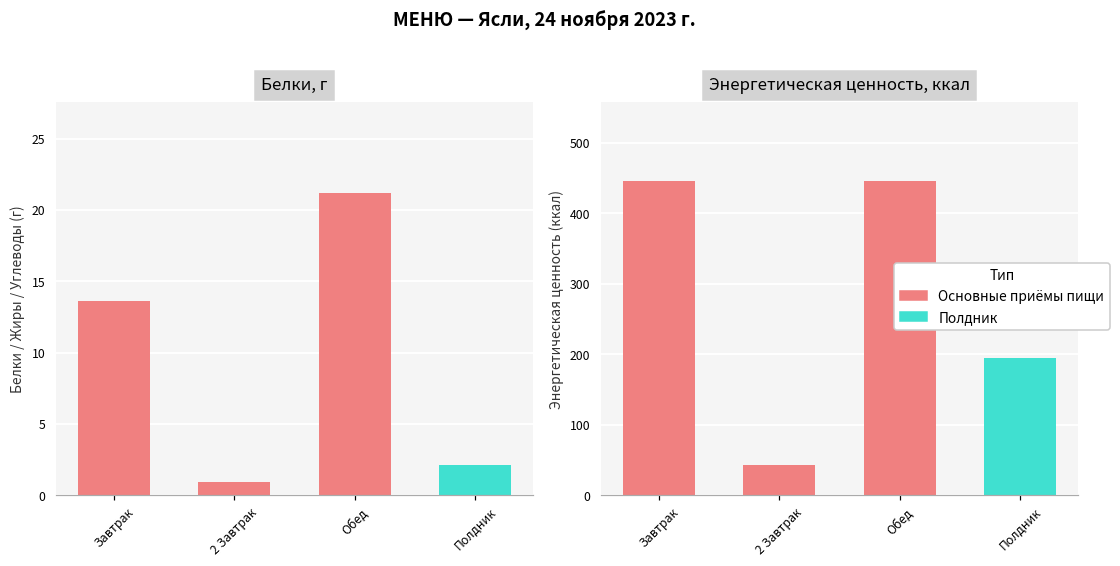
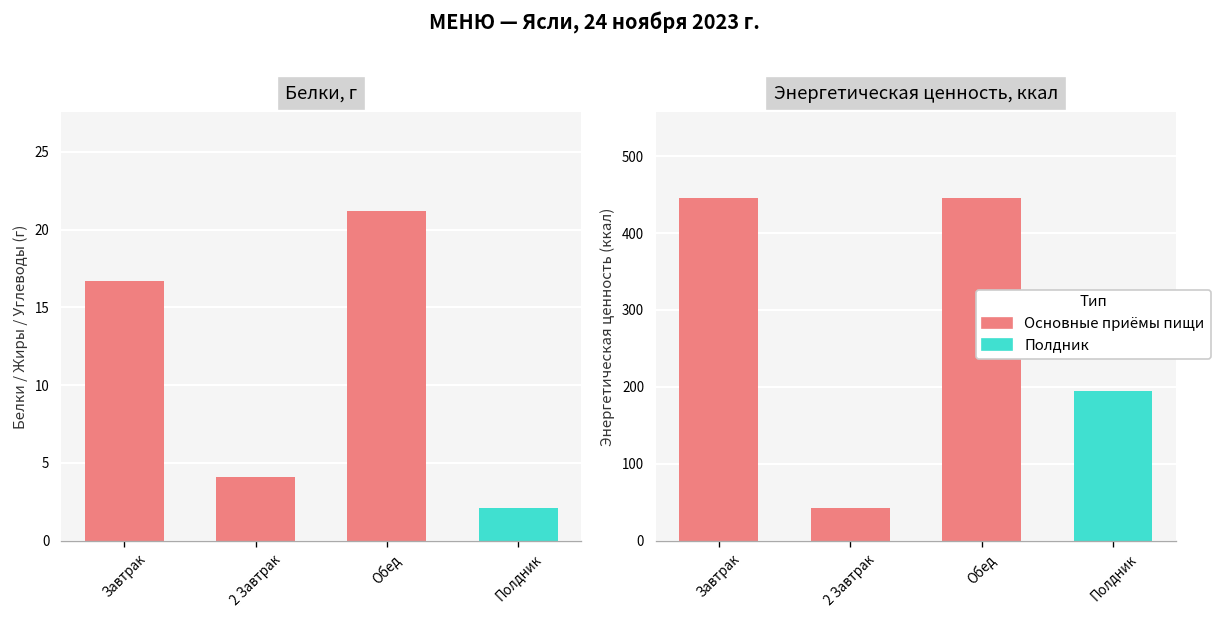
Белки, г, Завтрак: 13.6 -> 16.7
Белки, г, 2 Завтрак: 0.9 -> 4.1
